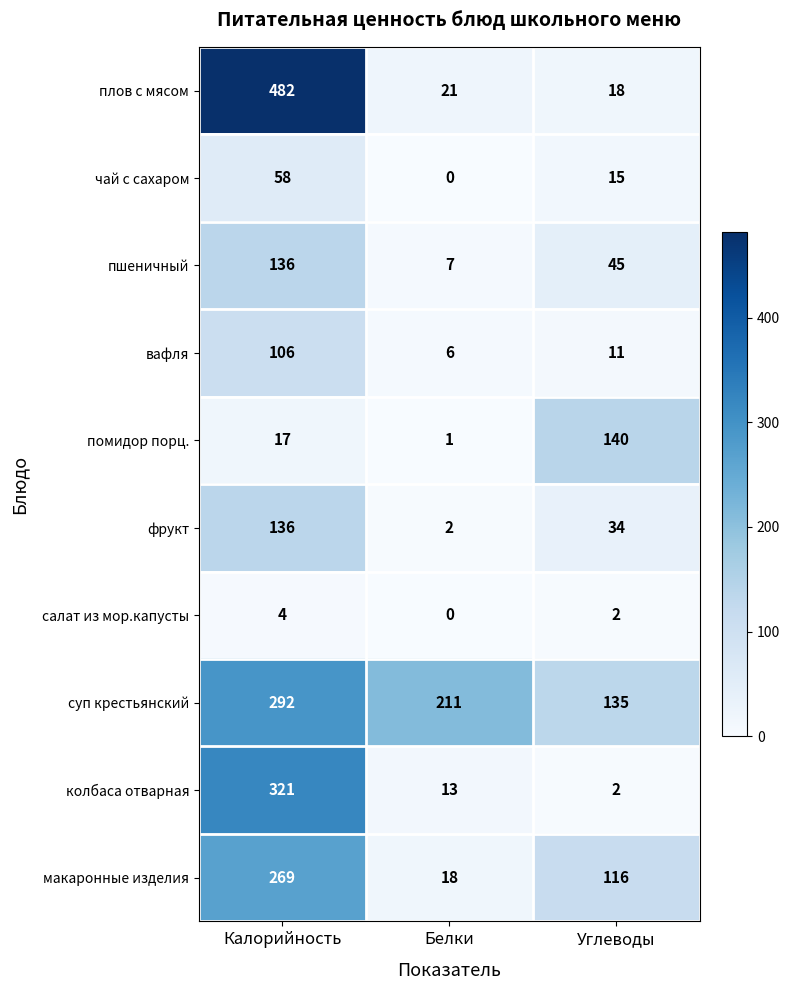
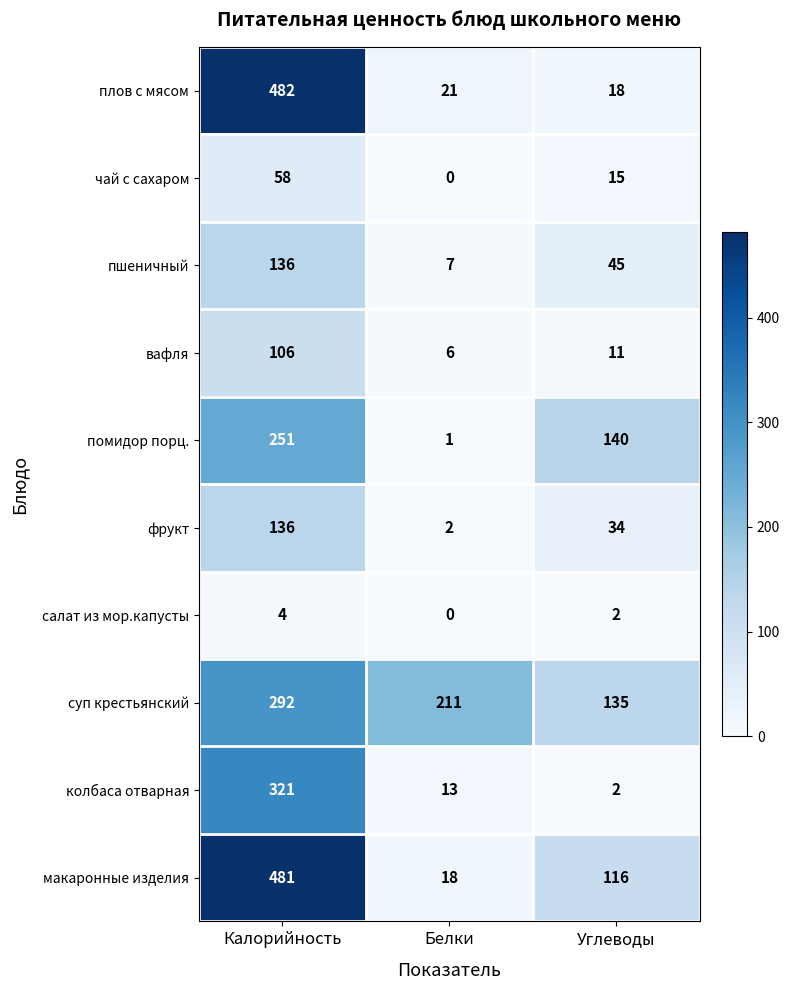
помидор порц., Калорийность: 17 -> 251
макаронные изделия, Калорийность: 269 -> 481
